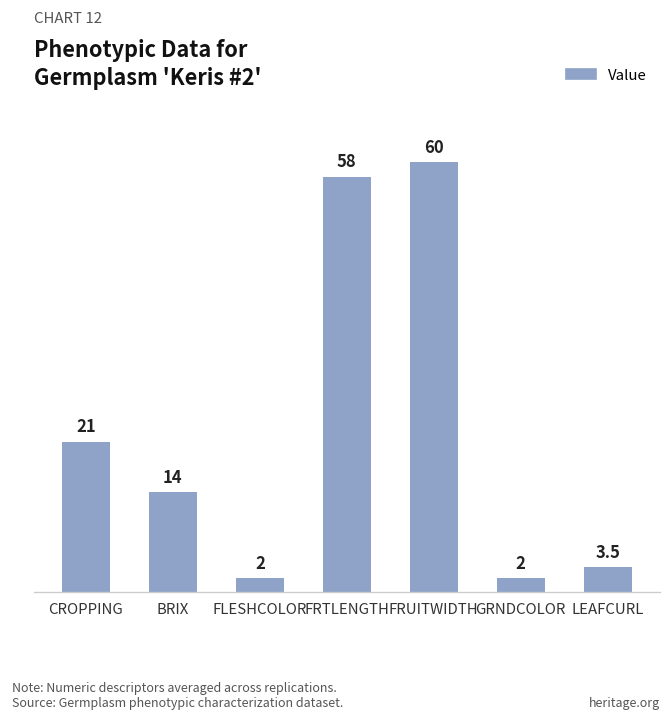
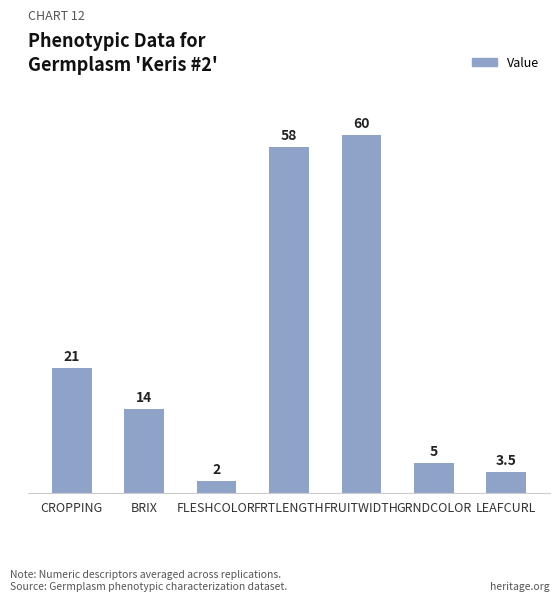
GRNDCOLOR: 2 -> 5
